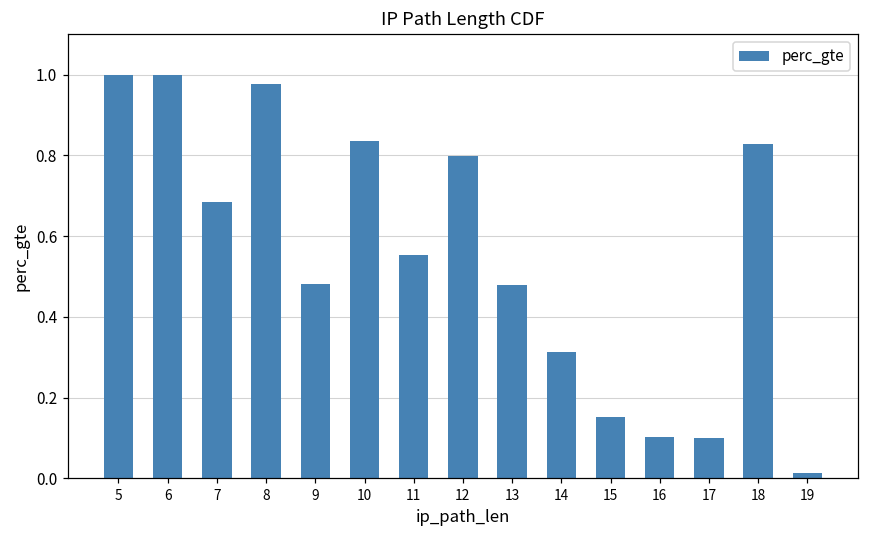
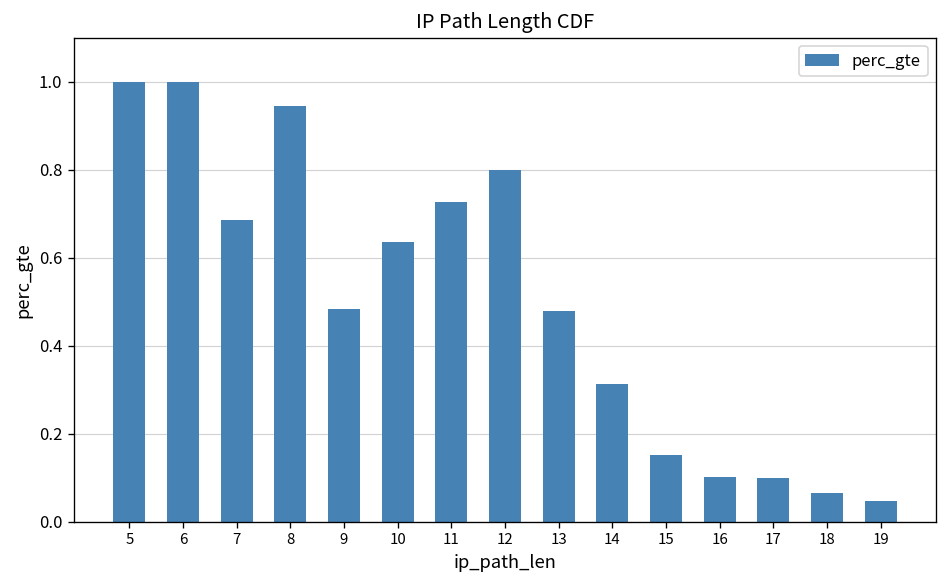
8: 0.98 -> 0.94
10: 0.84 -> 0.64
11: 0.55 -> 0.73
18: 0.83 -> 0.06
19: 0.01 -> 0.05
